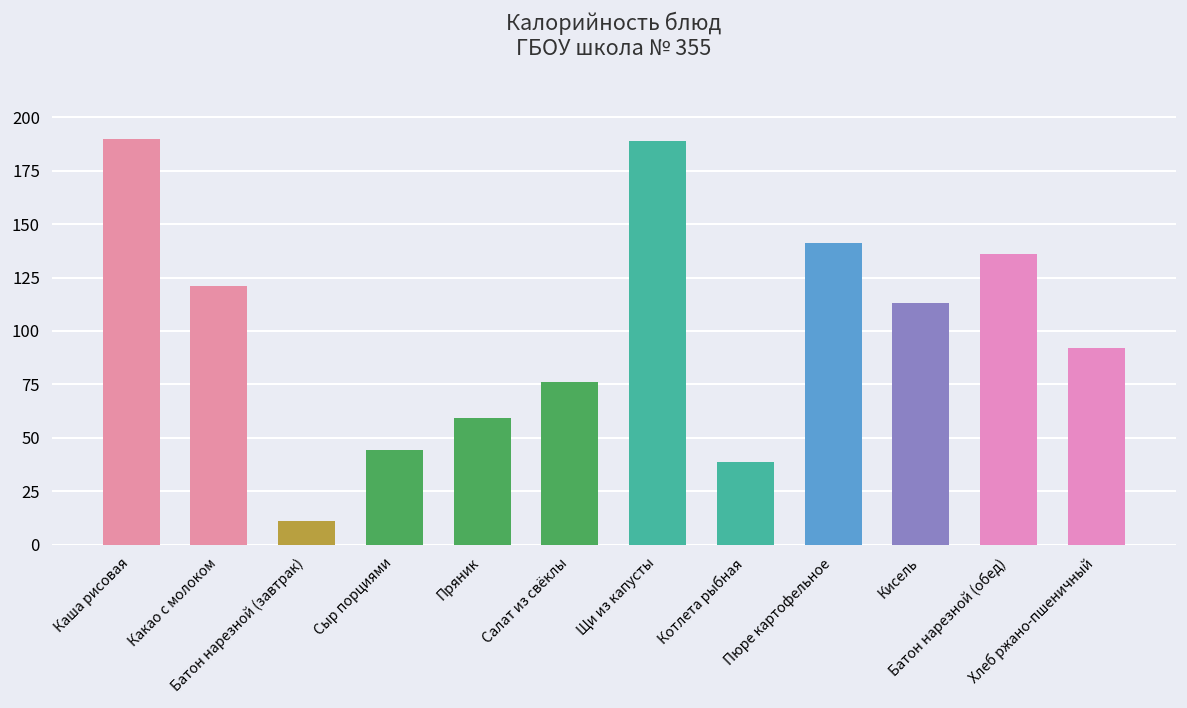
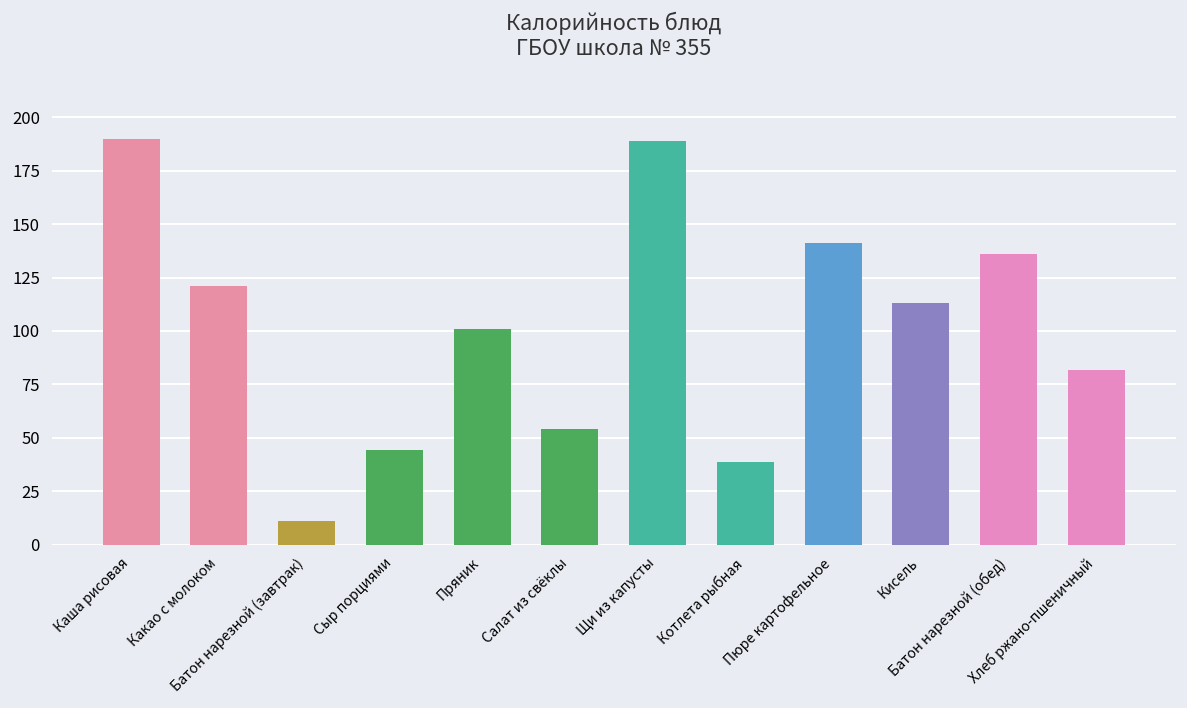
Пряник: 59 -> 101
Салат из свёклы: 76 -> 54
Хлеб ржано-пшеничный: 92 -> 82
